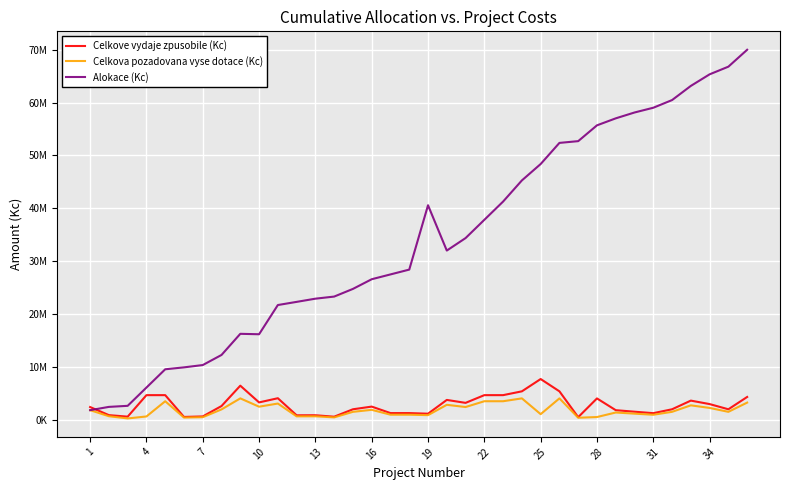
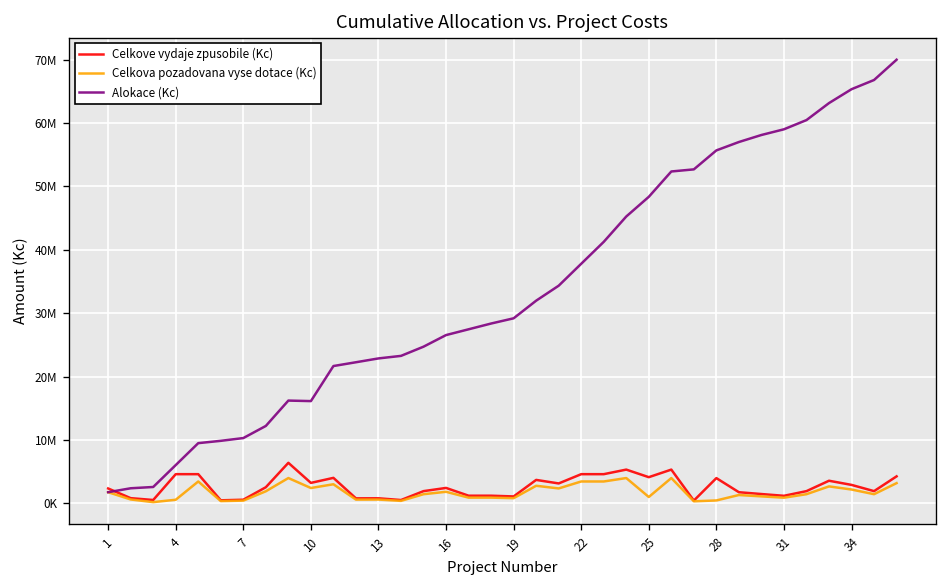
Alokace (Kc), 19: 41000000 -> 29000000
Celkove vydaje zpusobile (Kc), 25: 8000000 -> 4000000
